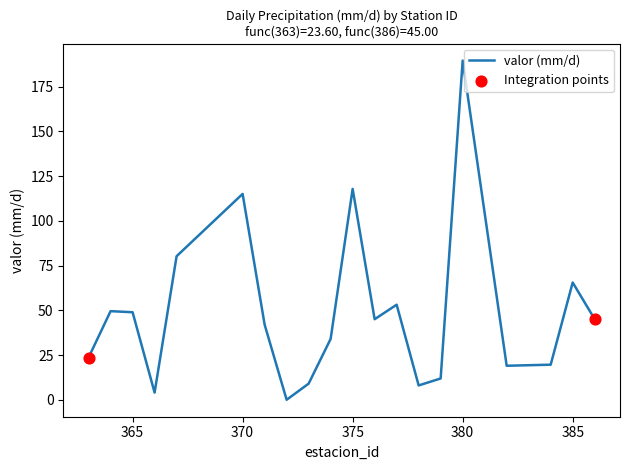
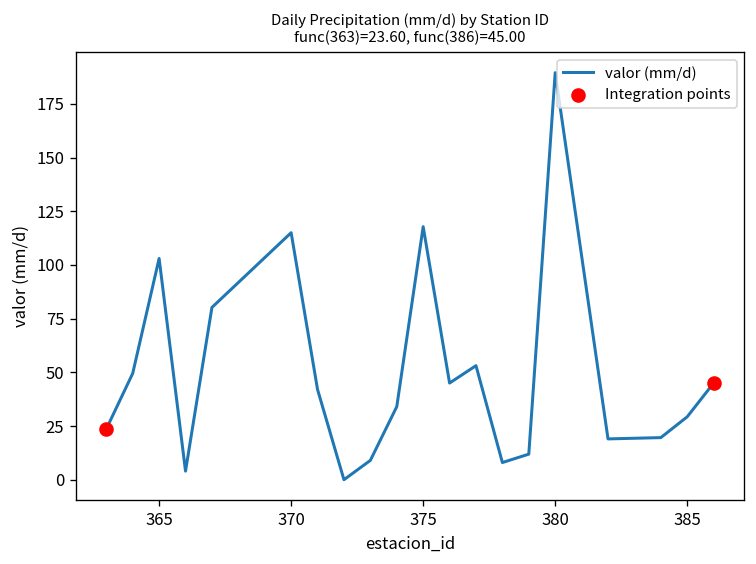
valor (mm/d), 365: 49 -> 103
valor (mm/d), 385: 66 -> 29
